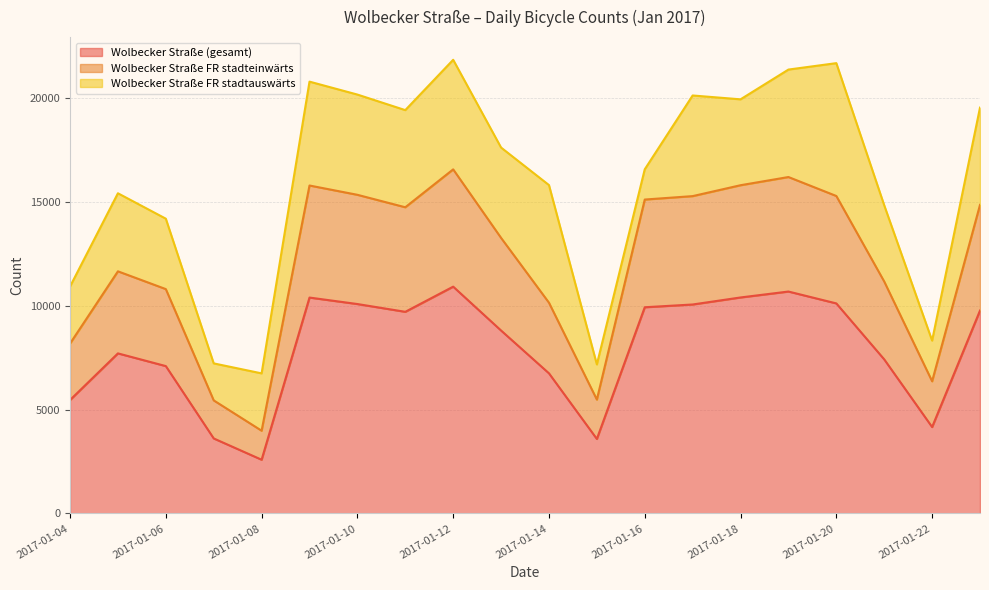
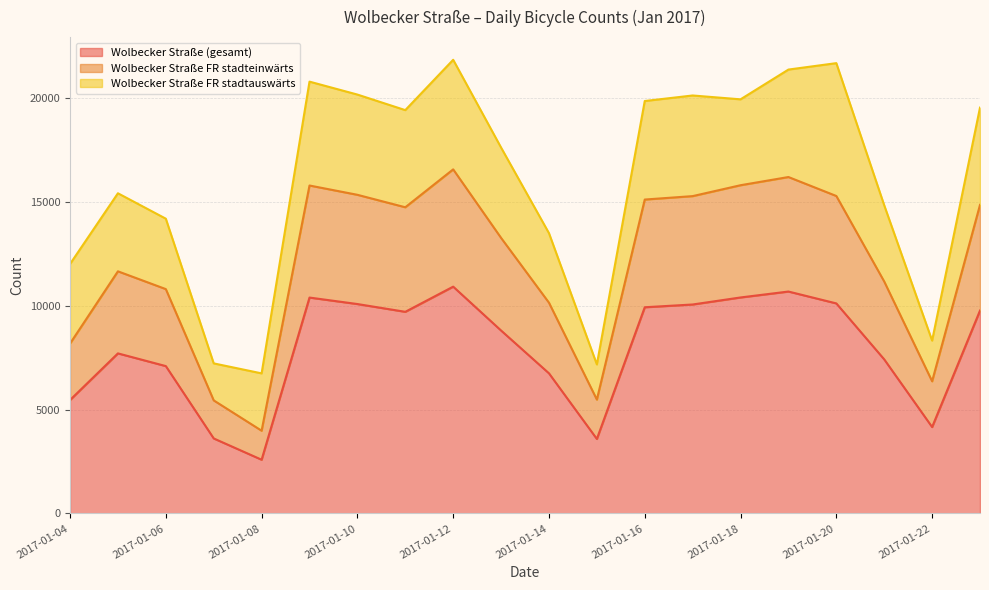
Wolbecker Straße FR stadtauswärts, 2017-01-04: 2700 -> 3800
Wolbecker Straße FR stadtauswärts, 2017-01-14: 5700 -> 3300
Wolbecker Straße FR stadtauswärts, 2017-01-16: 1500 -> 4700
